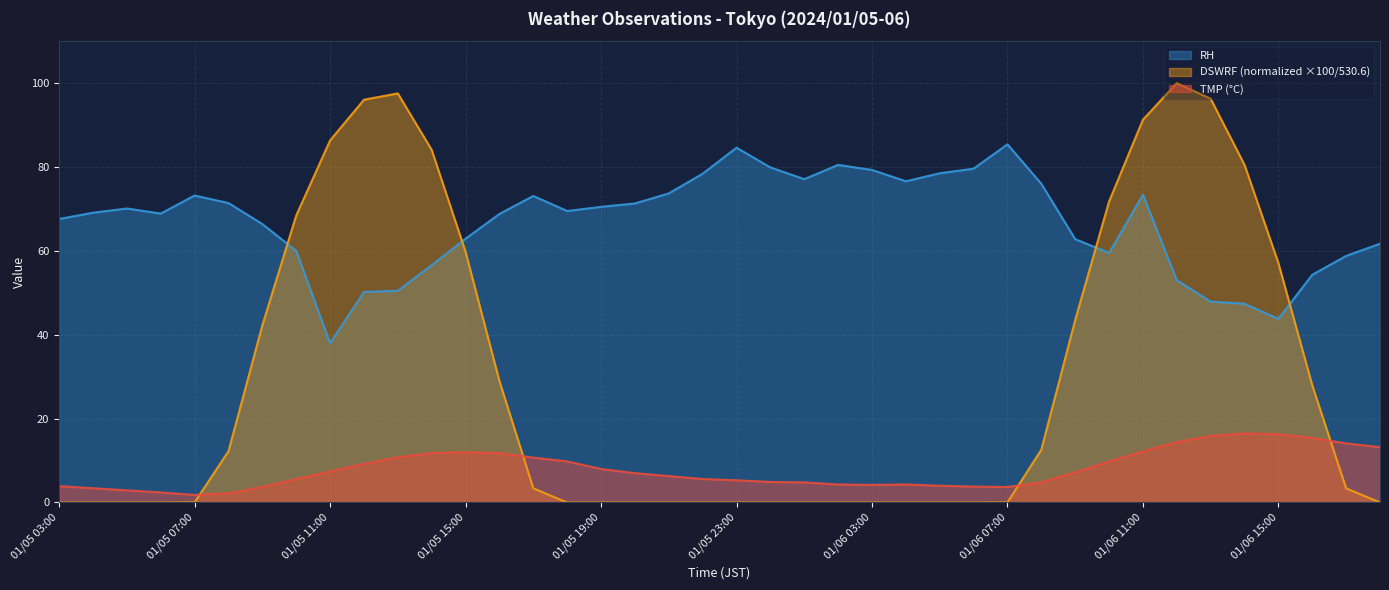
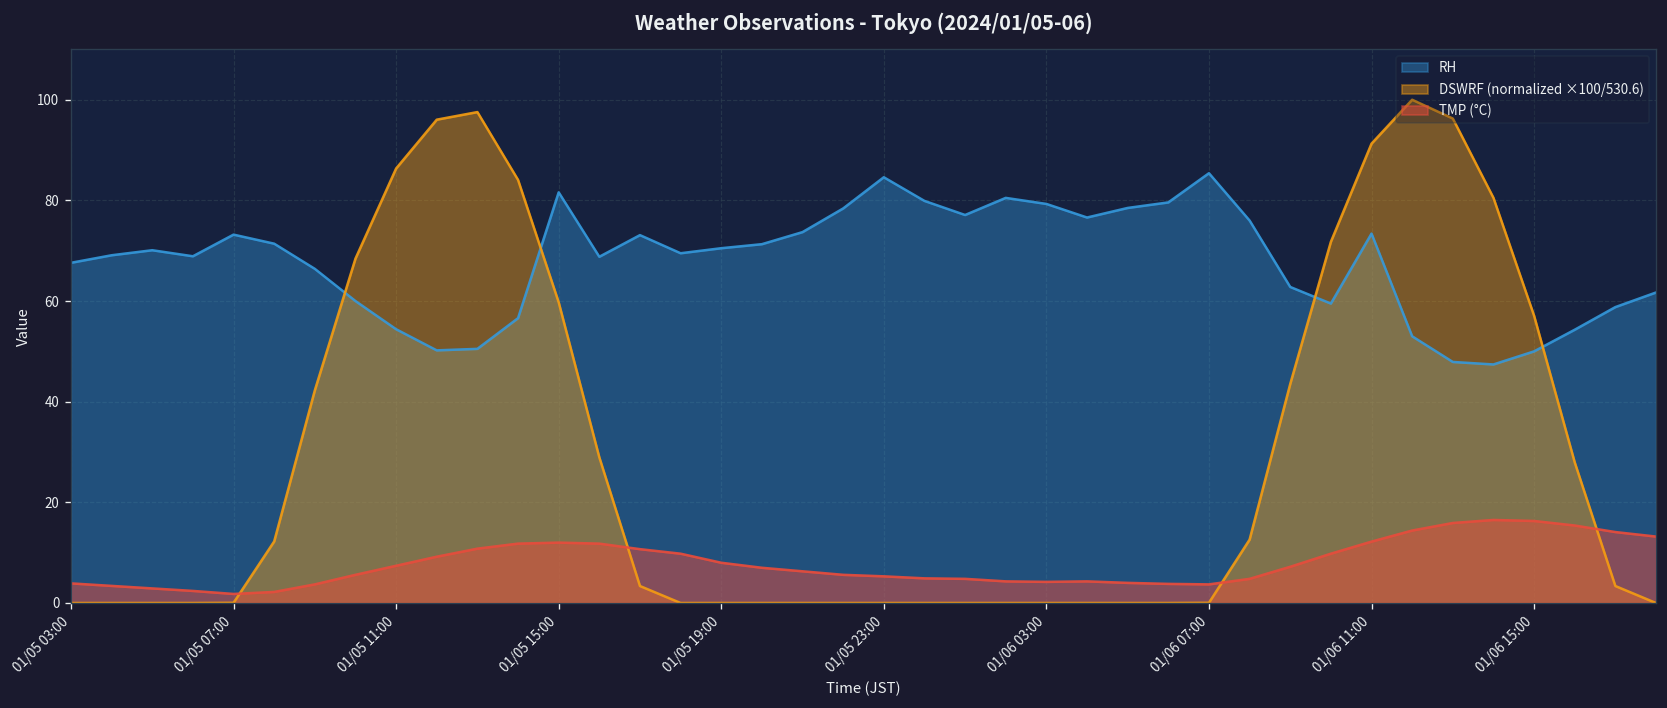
RH, 01/05 11:00: 38 -> 54
RH, 01/05 15:00: 63 -> 82
RH, 01/06 15:00: 44 -> 50
